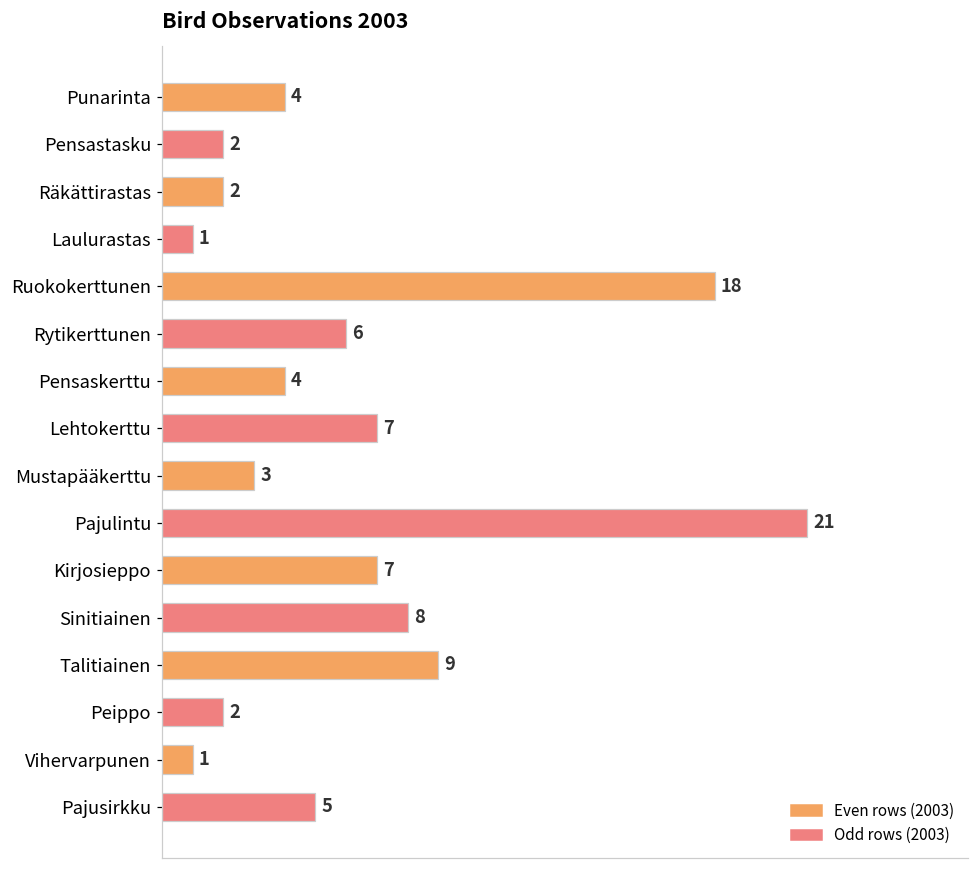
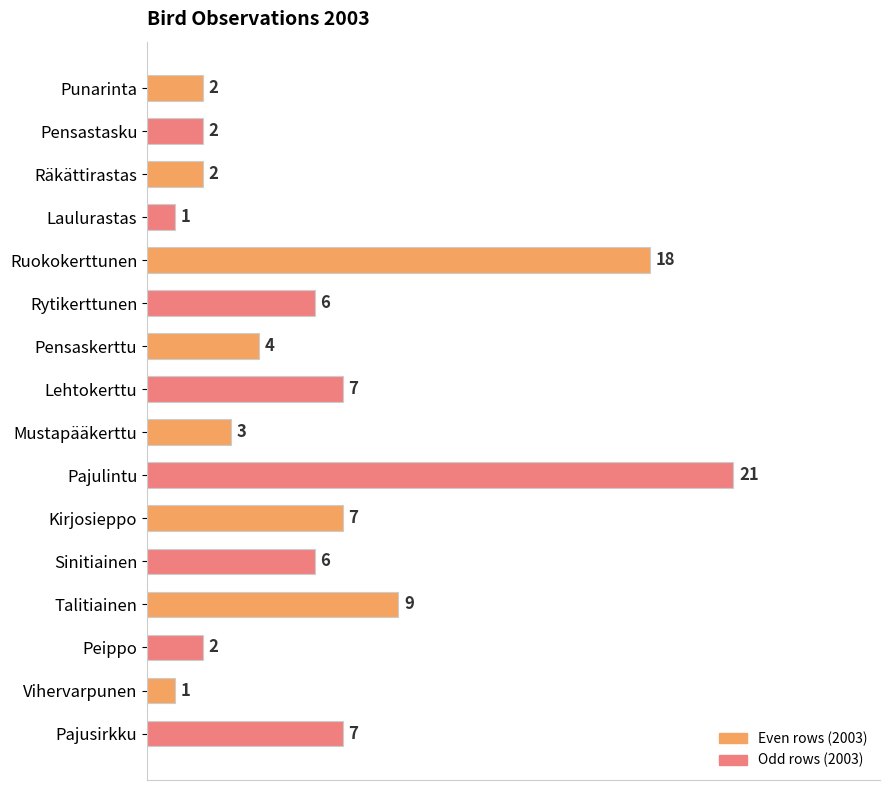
Punarinta: 4 -> 2
Sinitiainen: 8 -> 6
Pajusirkku: 5 -> 7
